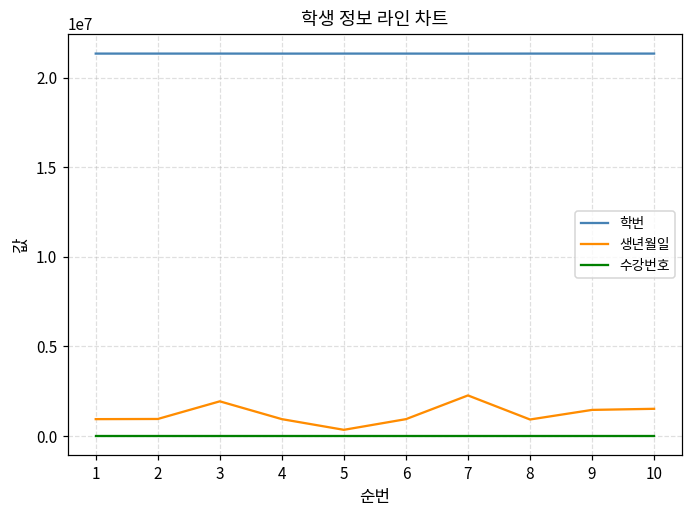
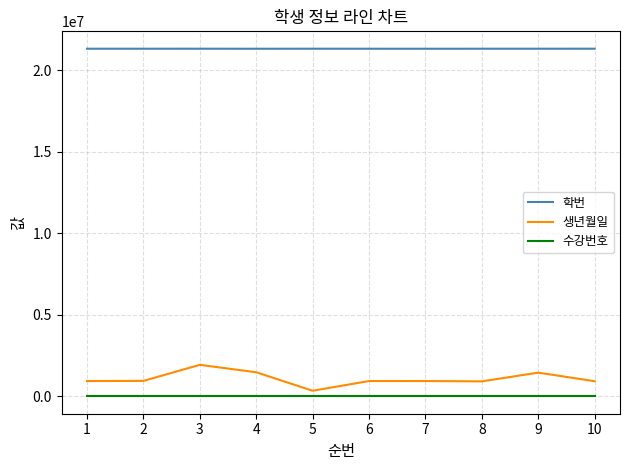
생년월일, 4: 900000 -> 1500000
생년월일, 7: 2300000 -> 900000
생년월일, 10: 1500000 -> 900000
